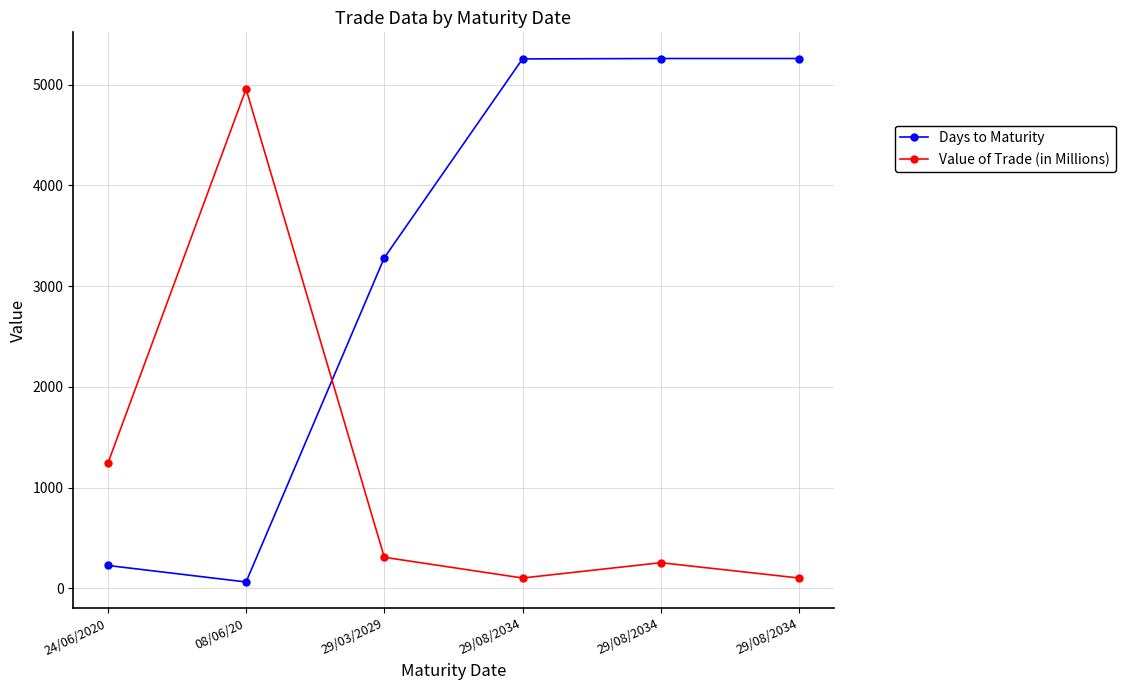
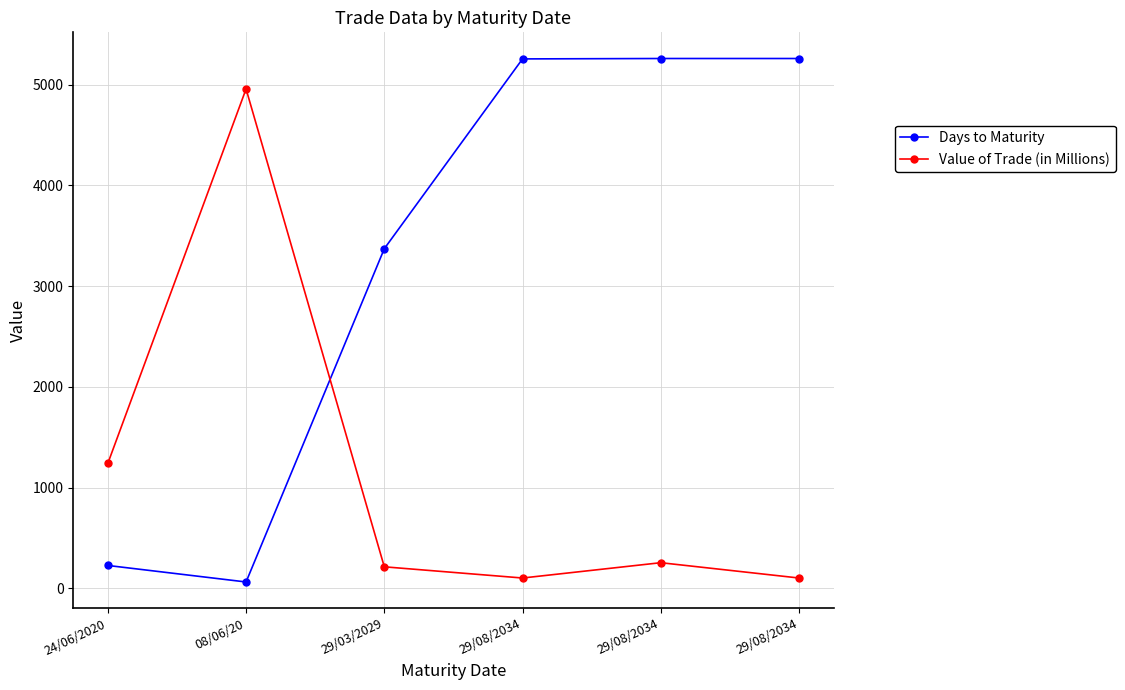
Days to Maturity, 29/03/2029: 3280 -> 3370
Value of Trade (in Millions), 29/03/2029: 310 -> 210
